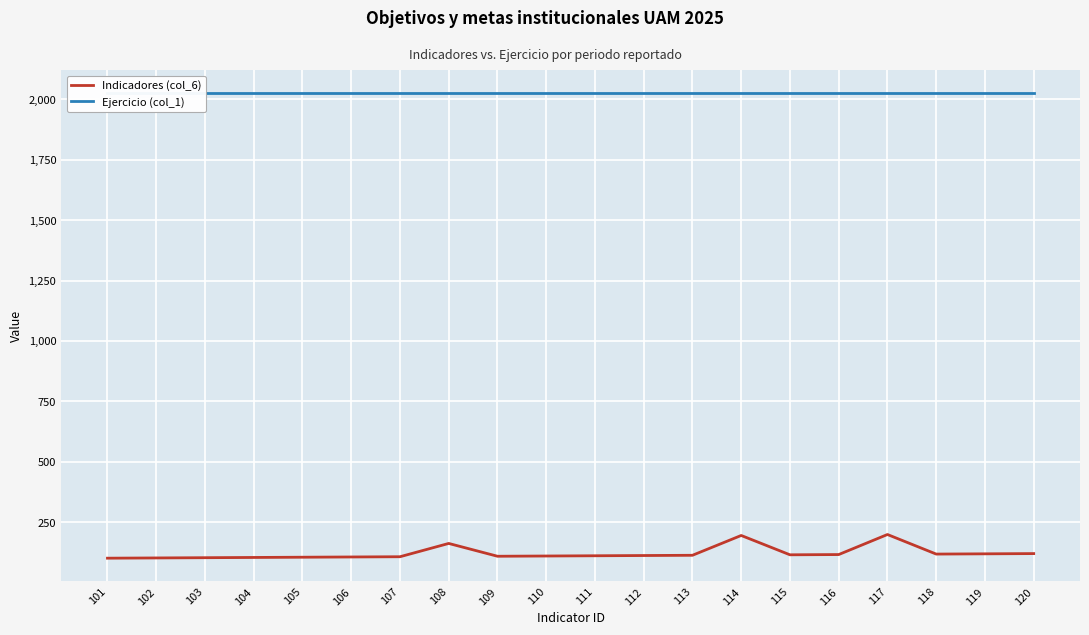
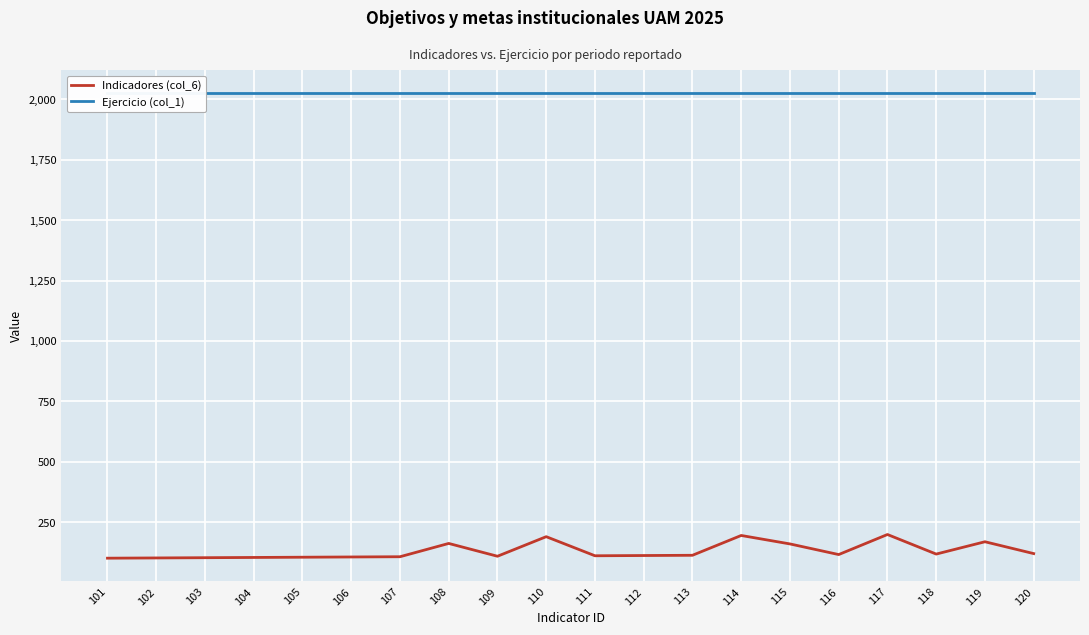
Indicadores (col_6), 110: 110 -> 190
Indicadores (col_6), 115: 120 -> 160
Indicadores (col_6), 119: 120 -> 170
